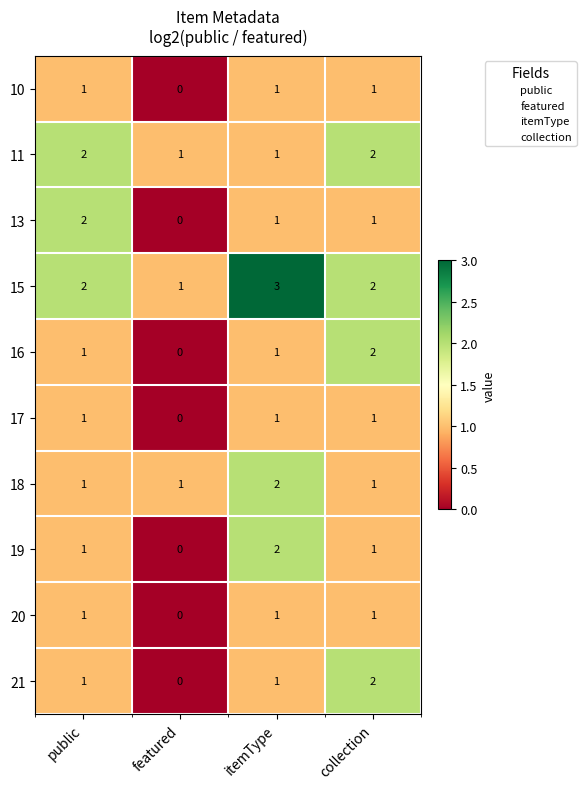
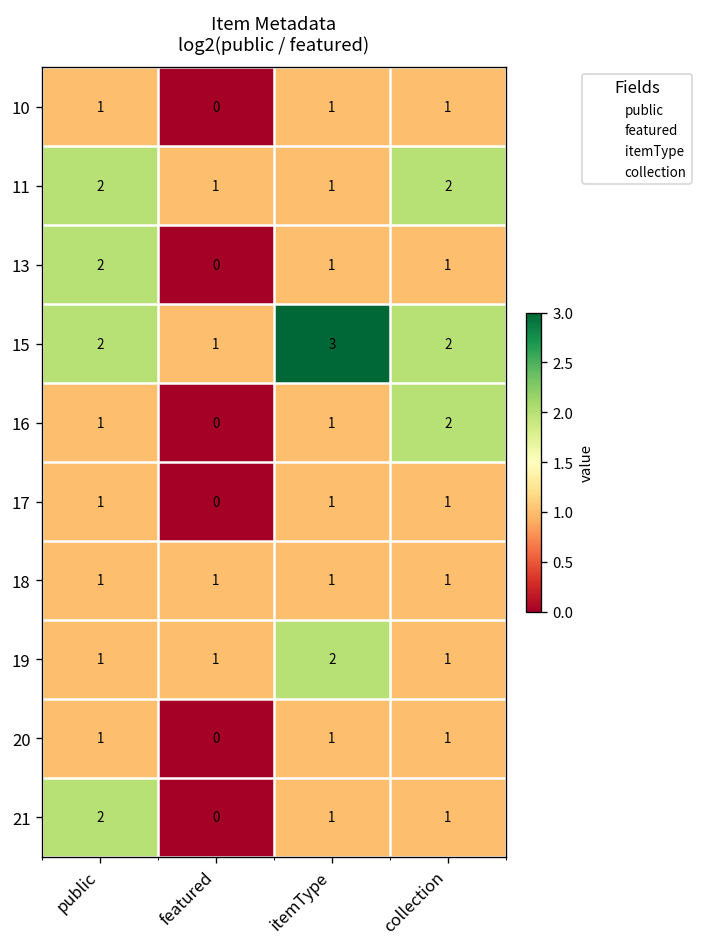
18, itemType: 2 -> 1
19, featured: 0 -> 1
21, public: 1 -> 2
21, collection: 2 -> 1
